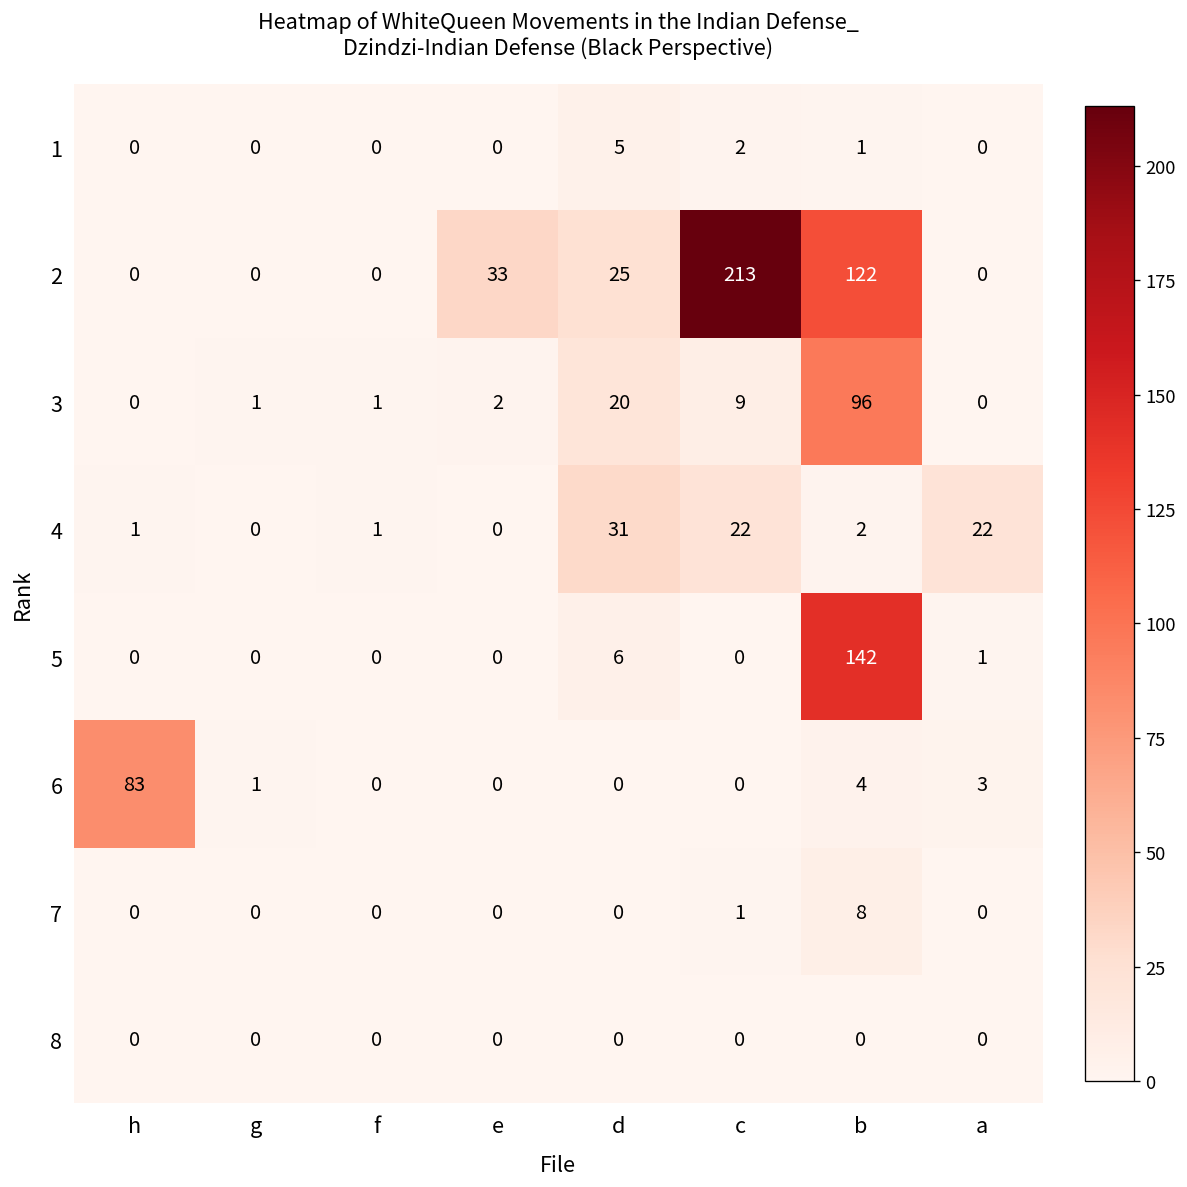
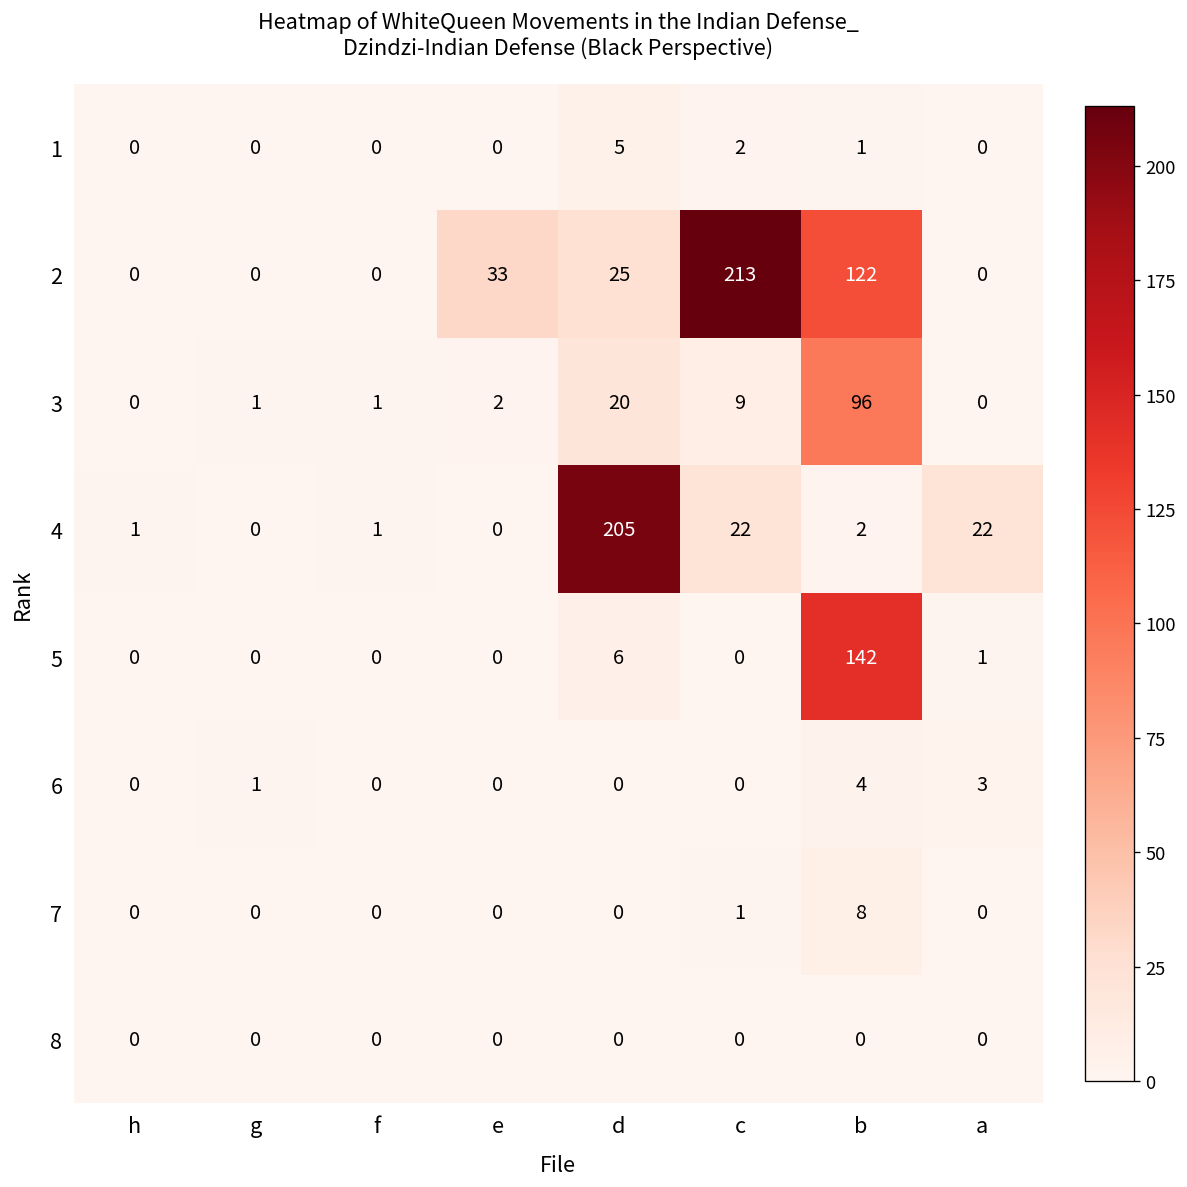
4, d: 31 -> 205
6, h: 83 -> 0
